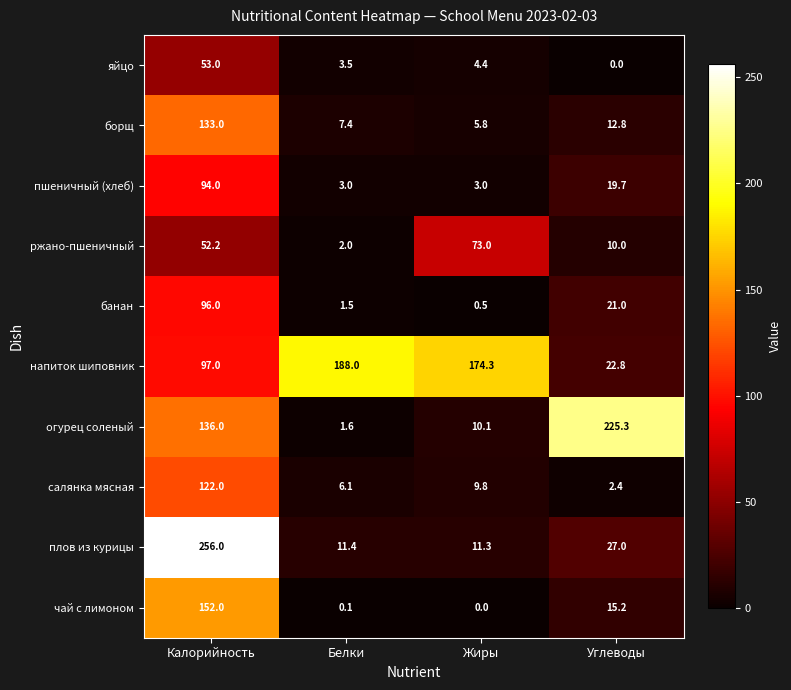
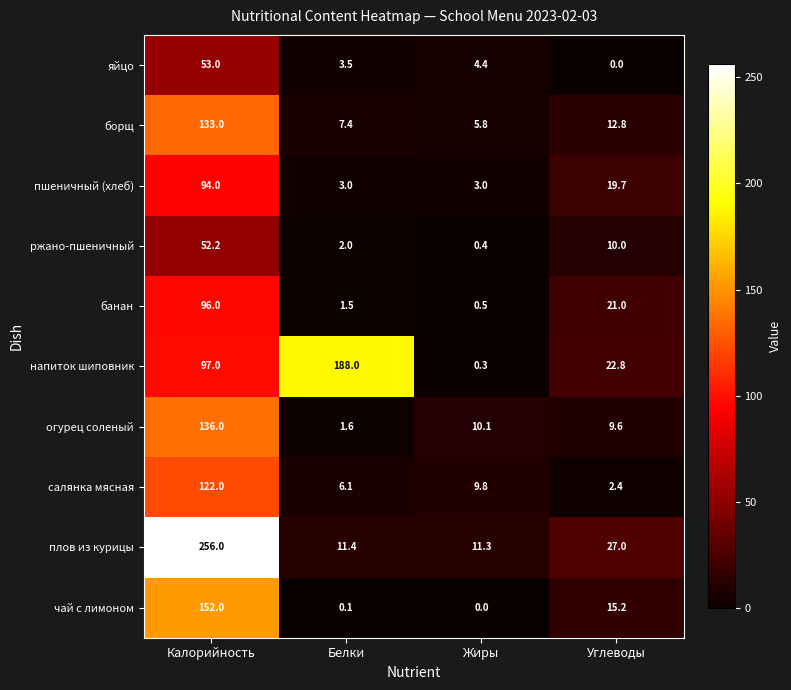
ржано-пшеничный, Жиры: 73.0 -> 0.4
напиток шиповник, Жиры: 174.3 -> 0.3
огурец соленый, Углеводы: 225.3 -> 9.6
